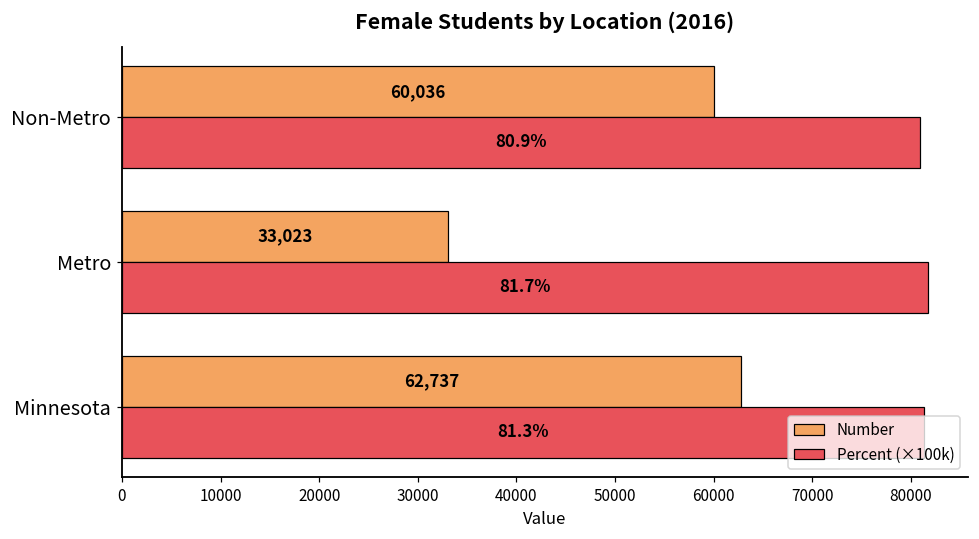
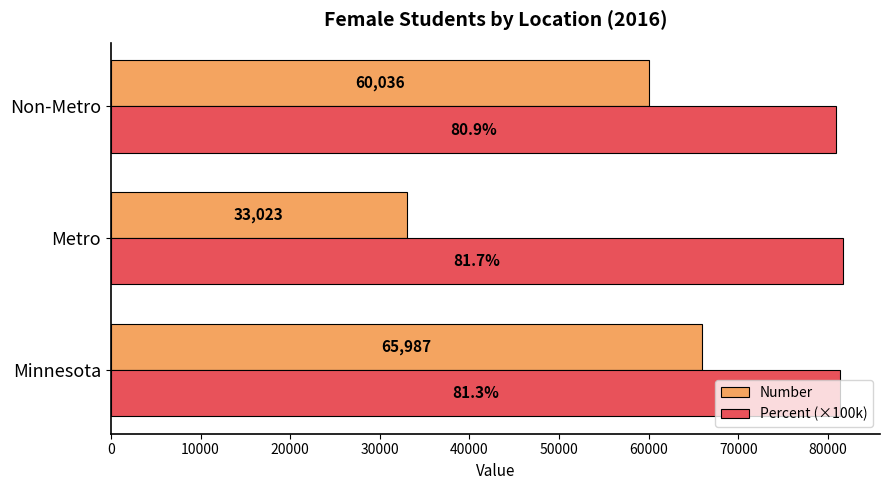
Number, Minnesota: 62,737 -> 65,987
